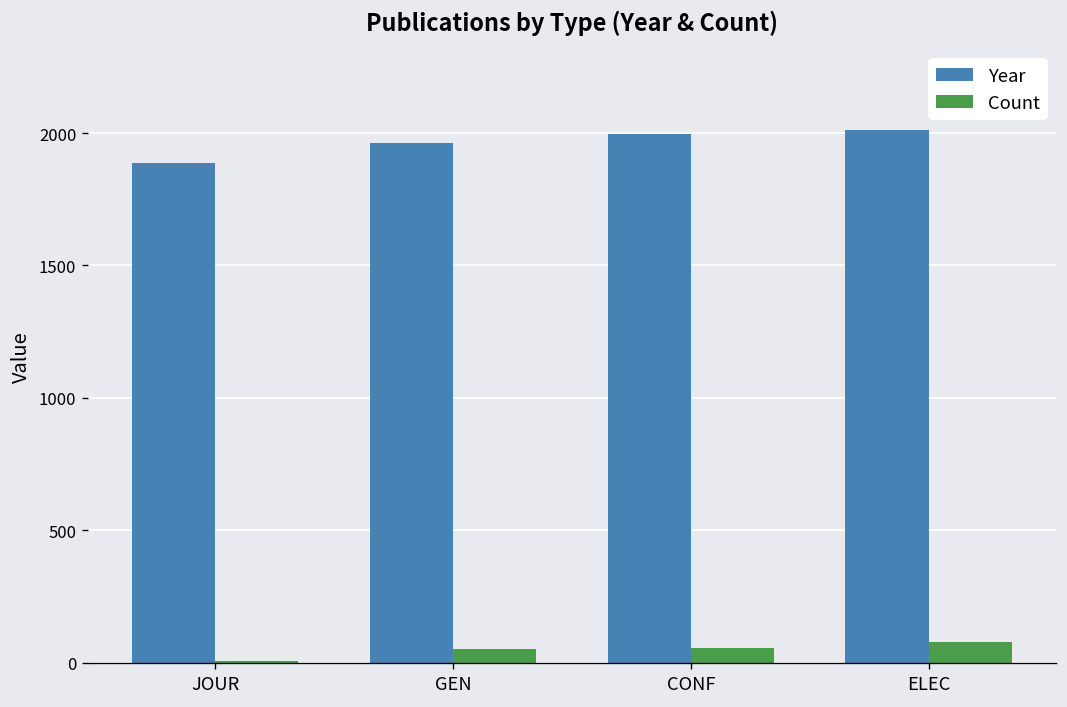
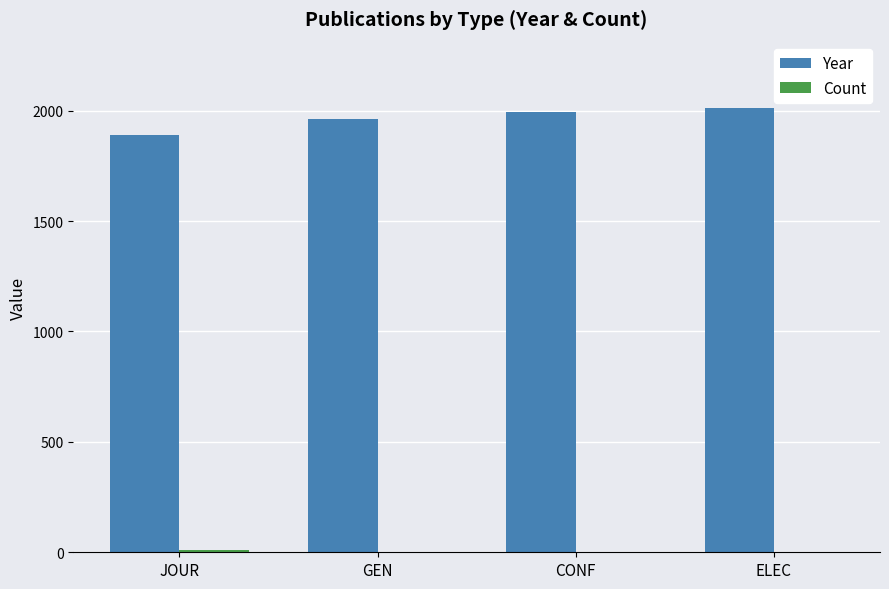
Count, GEN: 50 -> 0
Count, CONF: 60 -> 0
Count, ELEC: 80 -> 0
